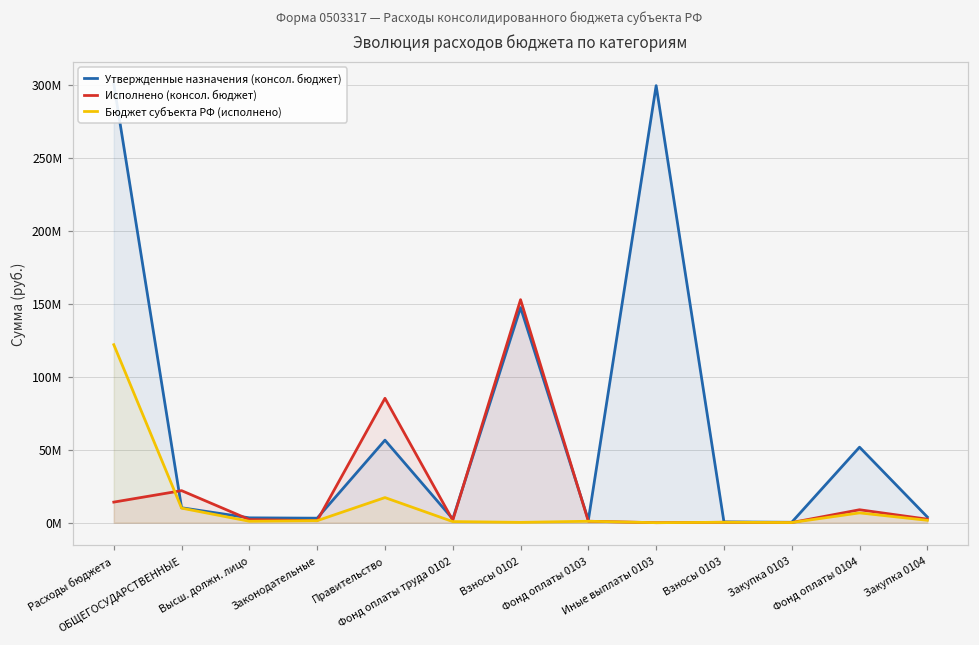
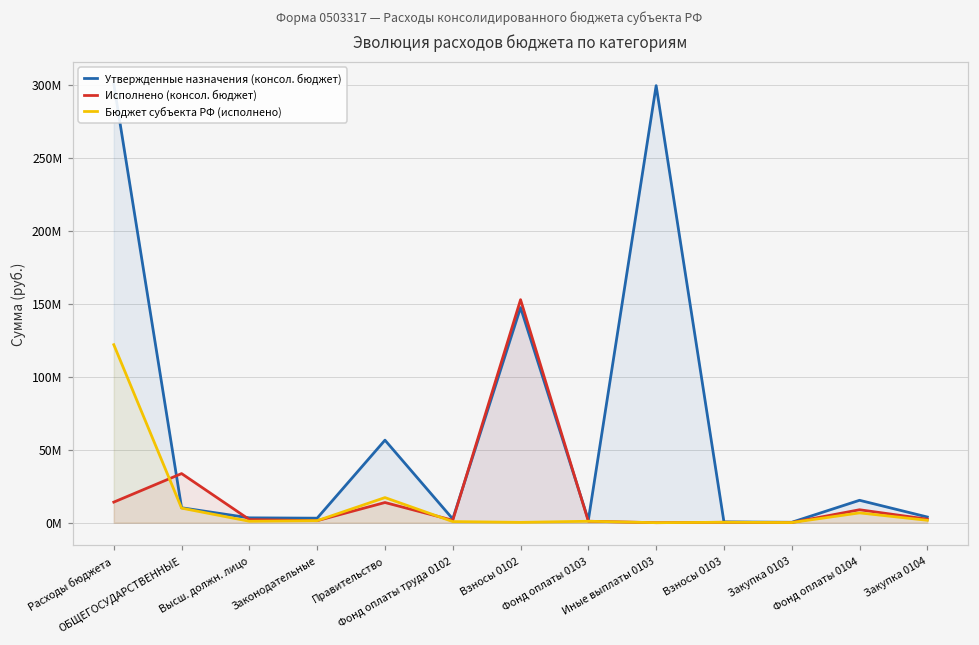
Исполнено (консол. бюджет), ОБЩЕГОСУДАРСТВЕННЫЕ: 22000000 -> 34000000
Исполнено (консол. бюджет), Правительство: 85000000 -> 14000000
Утвержденные назначения (консол. бюджет), Фонд оплаты 0104: 52000000 -> 15000000
